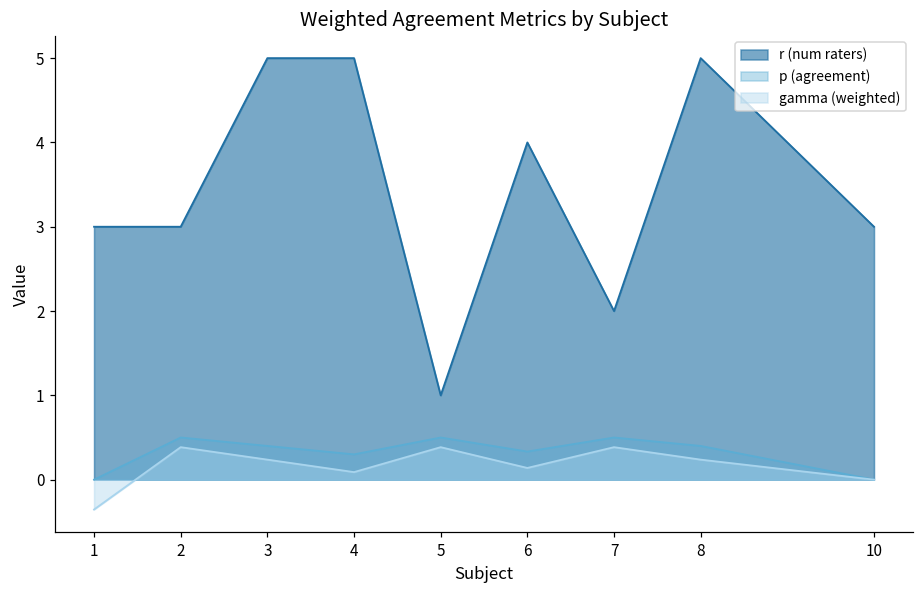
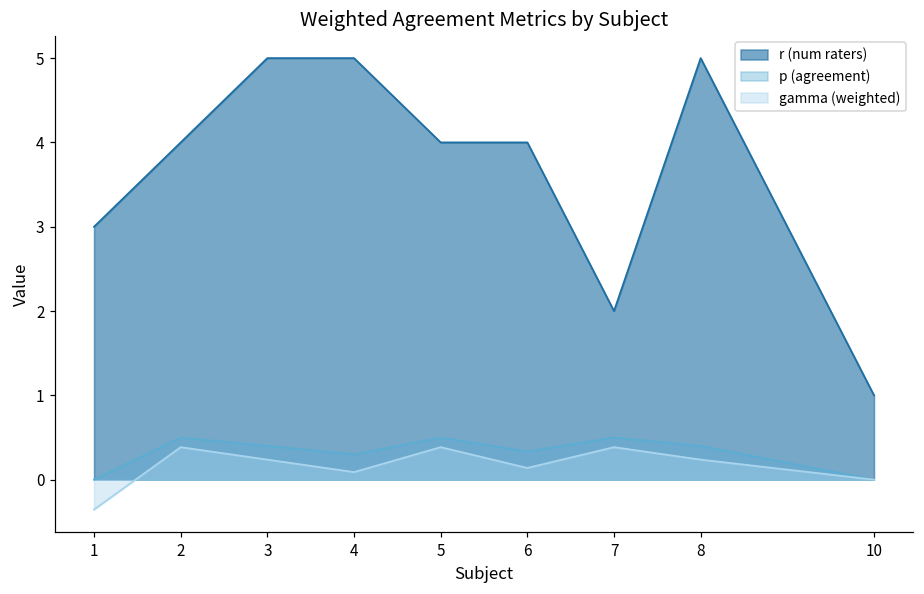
r (num raters), 2: 3 -> 4
r (num raters), 5: 1 -> 4
r (num raters), 10: 3 -> 1
